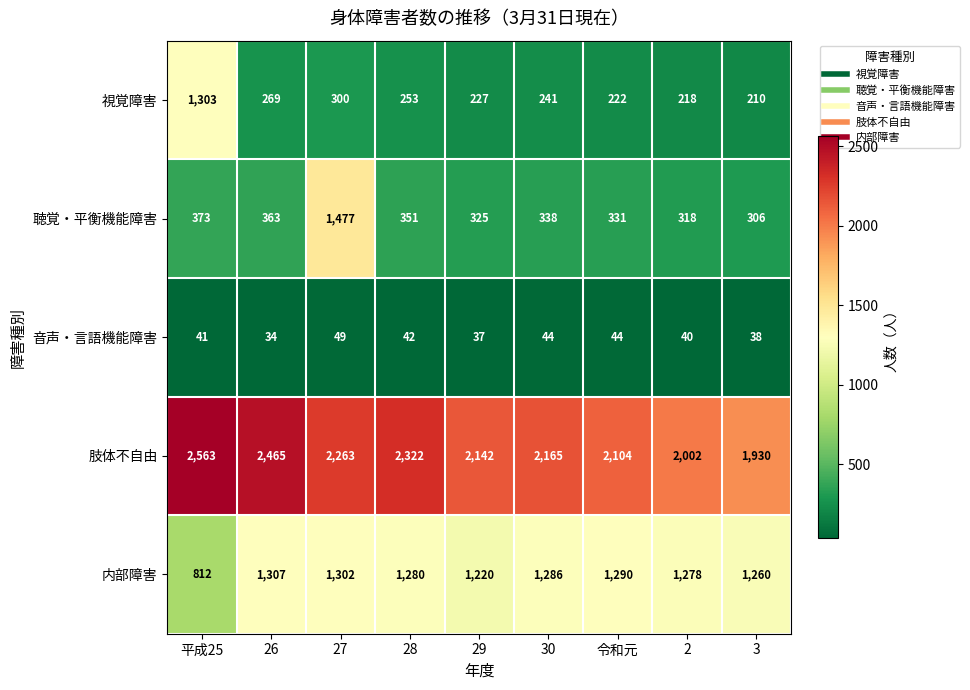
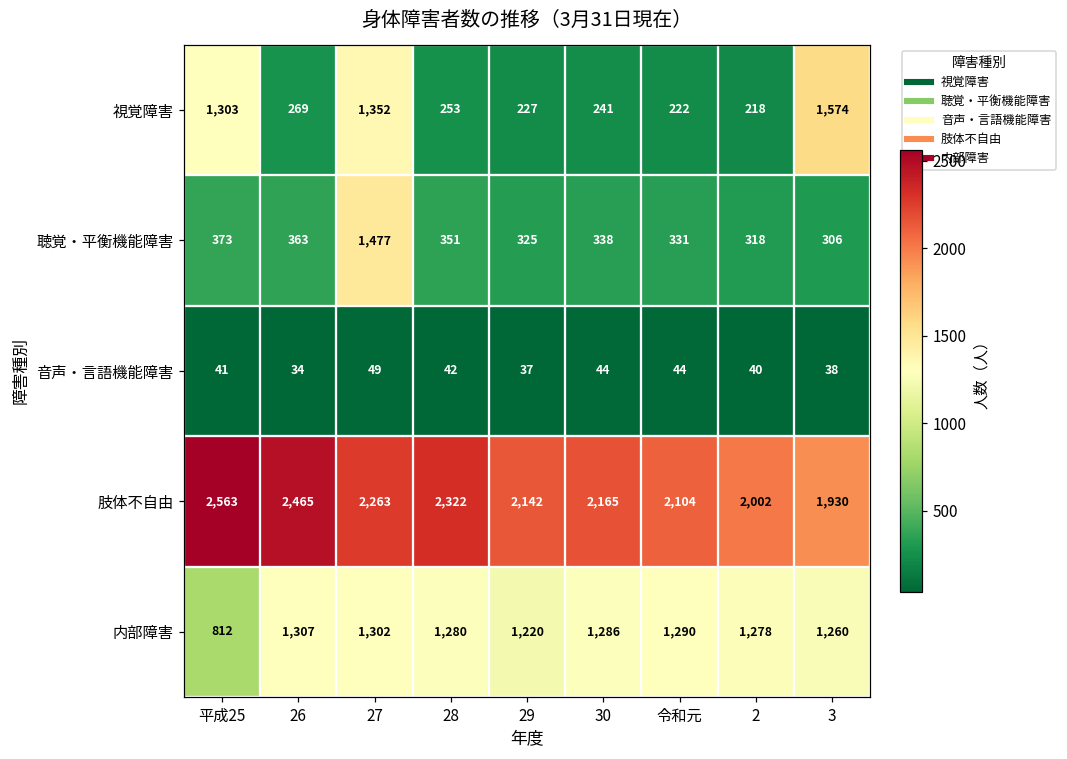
視覚障害, 27: 300 -> 1,352
視覚障害, 3: 210 -> 1,574
